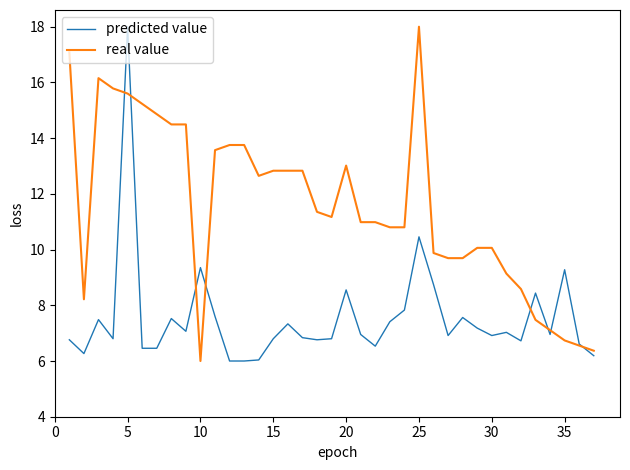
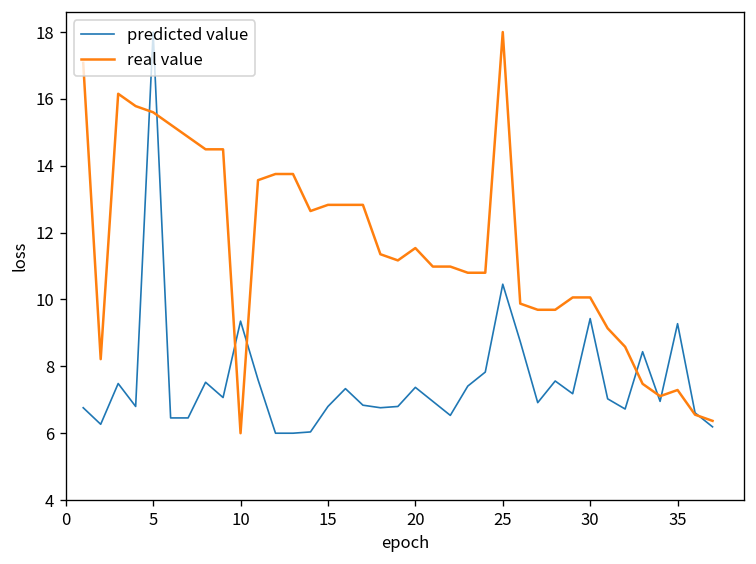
predicted value, 20: 8.6 -> 7.4
real value, 20: 13.0 -> 11.5
predicted value, 30: 6.9 -> 9.4
real value, 35: 6.7 -> 7.3
